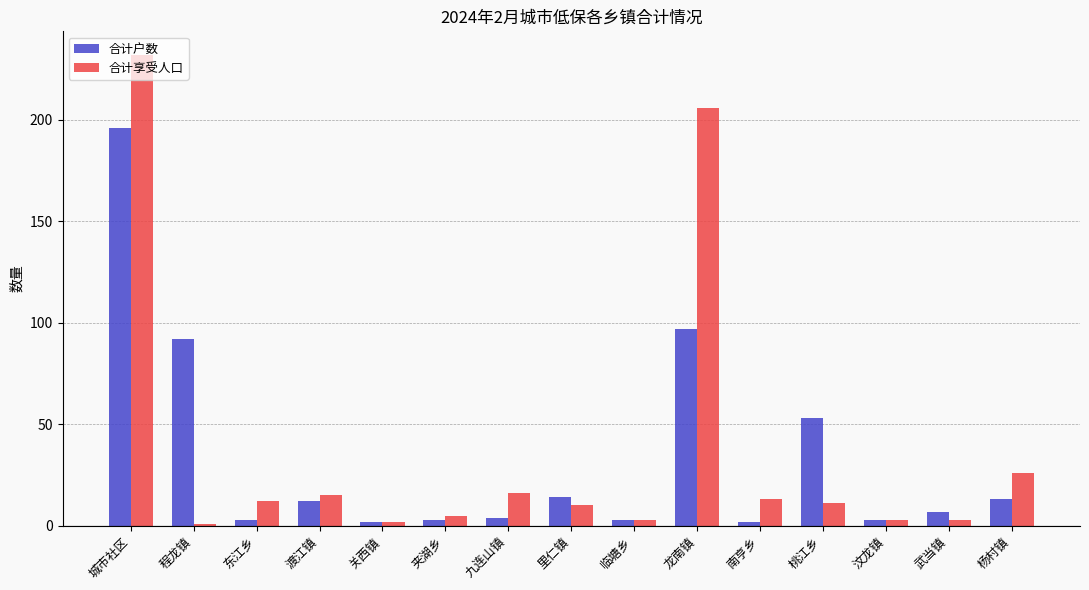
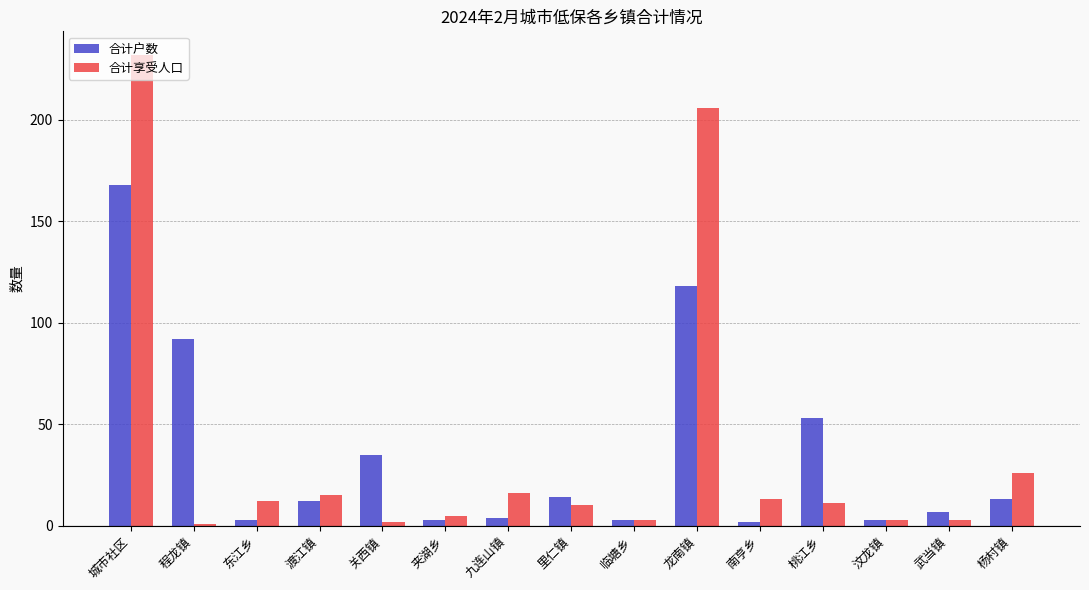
合计户数, 城市社区: 196 -> 168
合计户数, 关西镇: 2 -> 35
合计户数, 龙南镇: 97 -> 118
